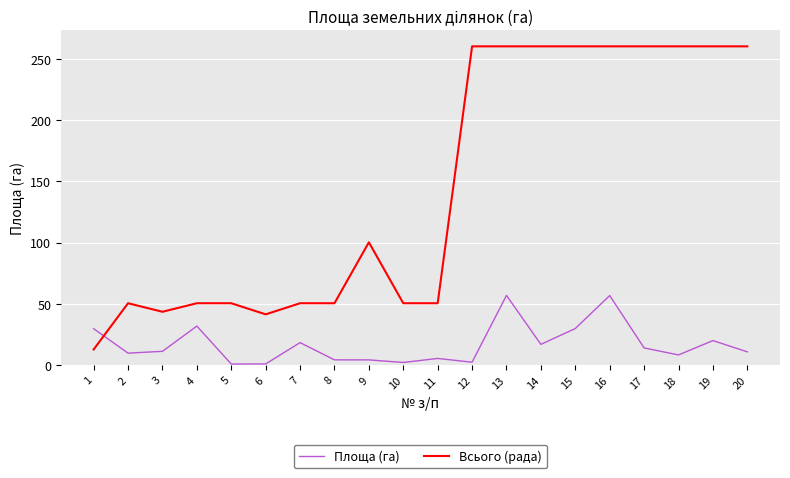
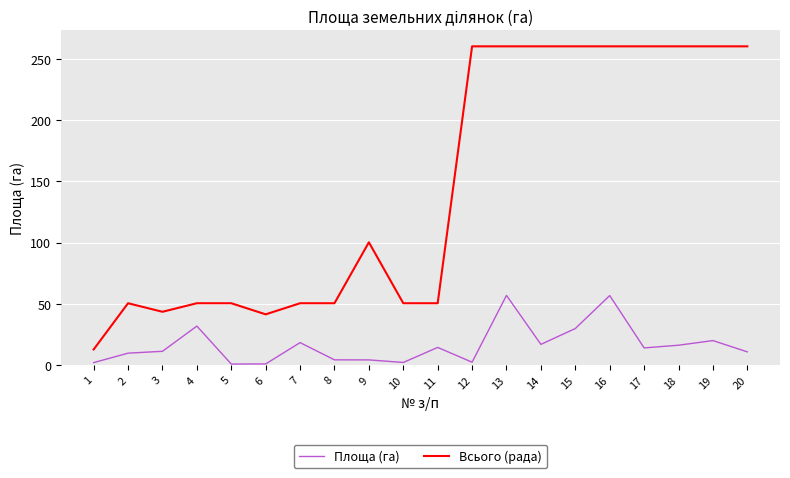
Площа (га), 1: 30 -> 2
Площа (га), 11: 5 -> 14
Площа (га), 18: 8 -> 16
